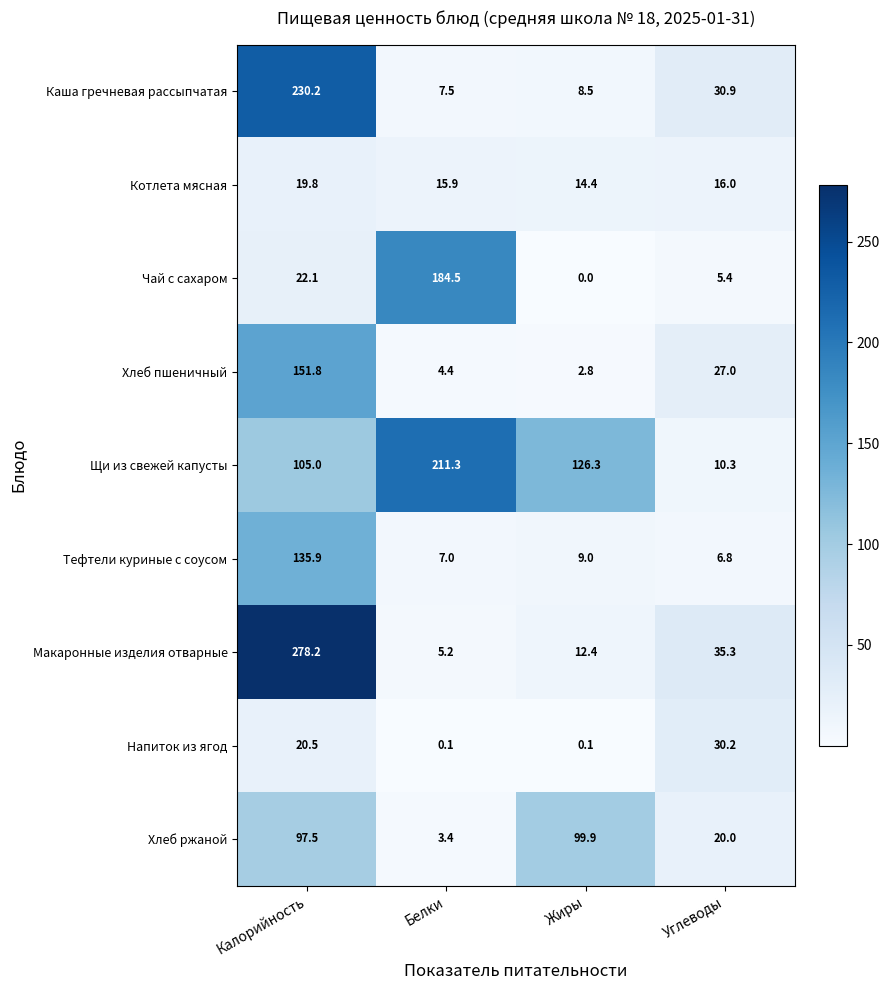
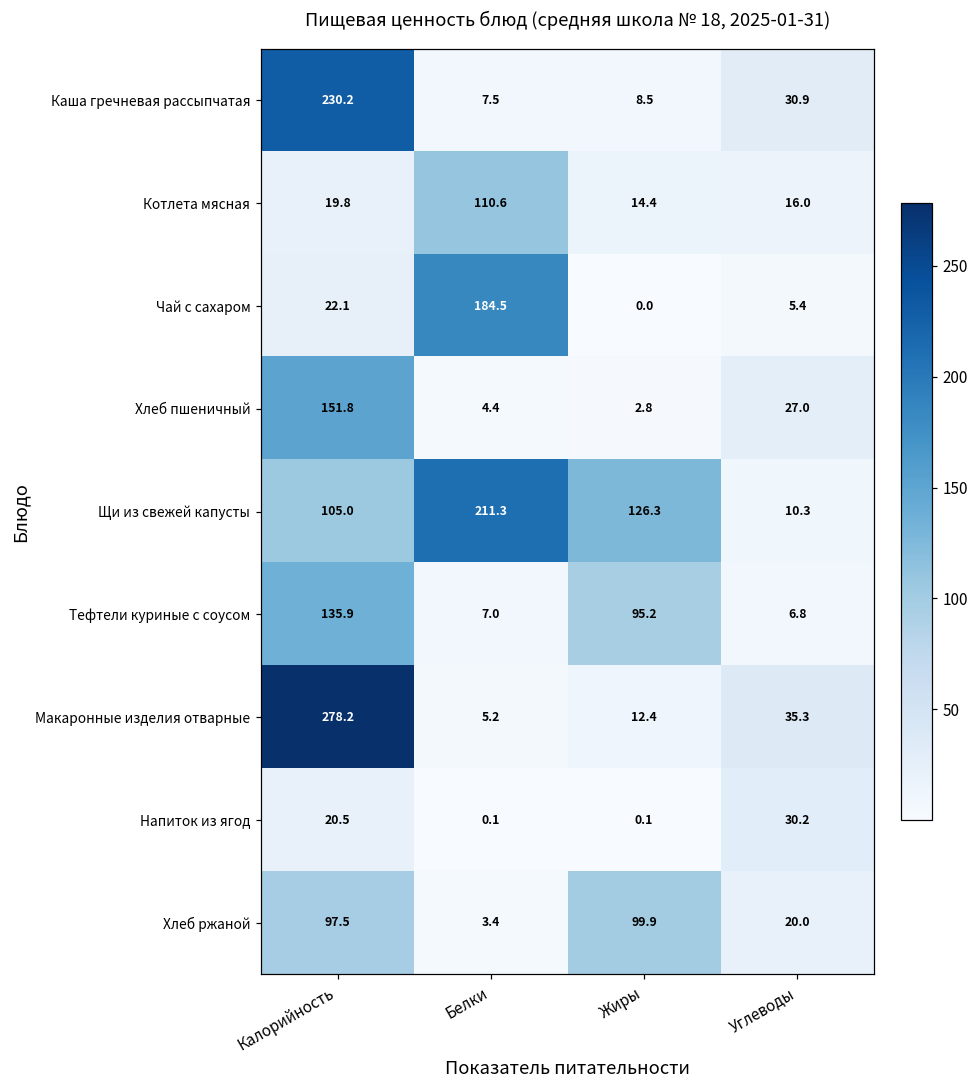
Котлета мясная, Белки: 15.9 -> 110.6
Тефтели куриные с соусом, Жиры: 9.0 -> 95.2
